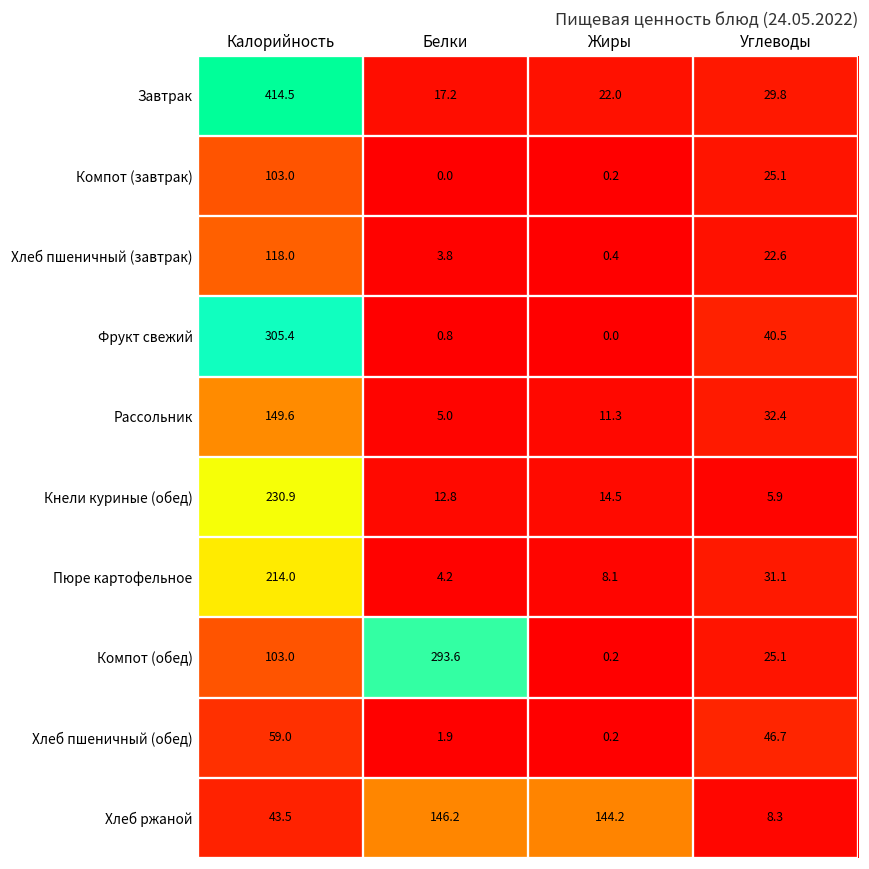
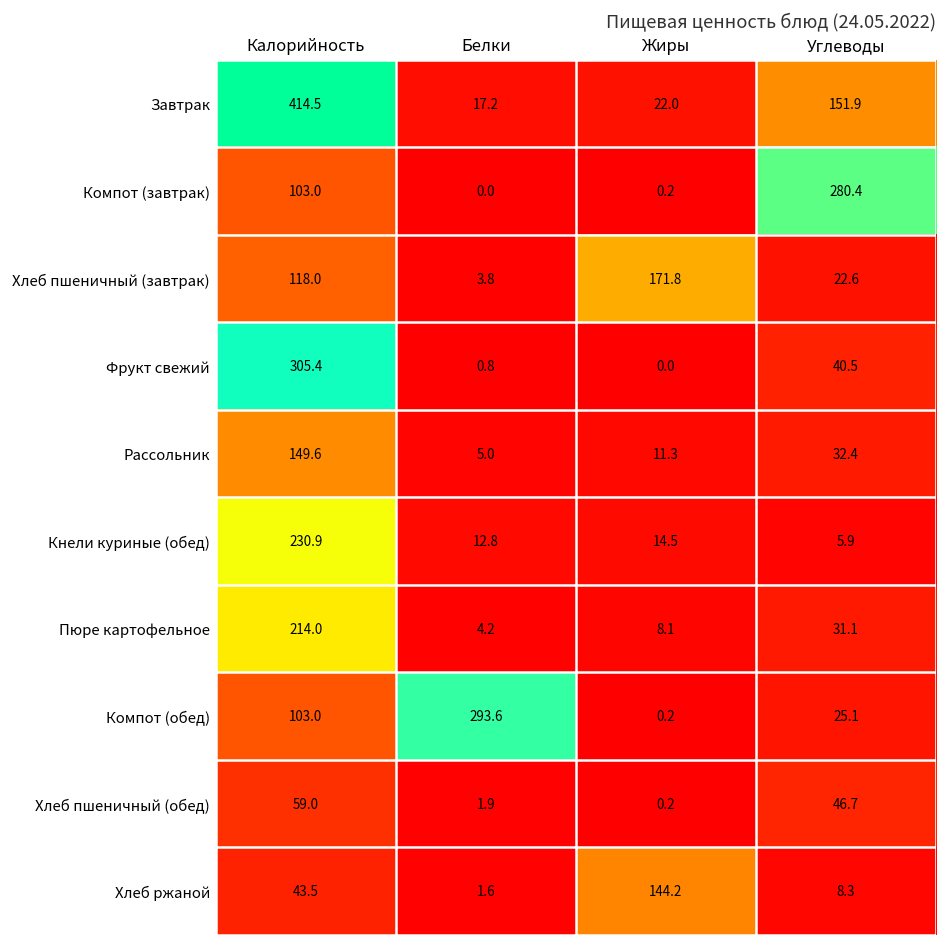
Завтрак, Углеводы: 29.8 -> 151.9
Компот (завтрак), Углеводы: 25.1 -> 280.4
Хлеб пшеничный (завтрак), Жиры: 0.4 -> 171.8
Хлеб ржаной, Белки: 146.2 -> 1.6
